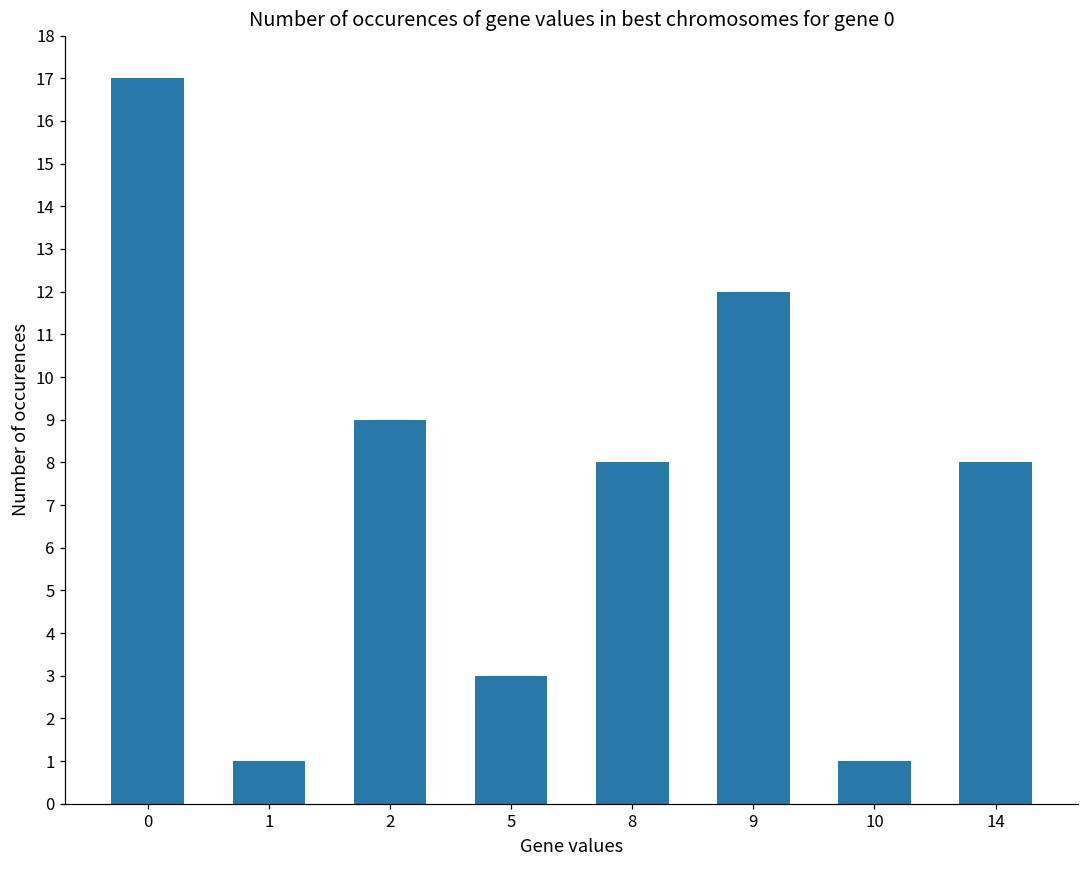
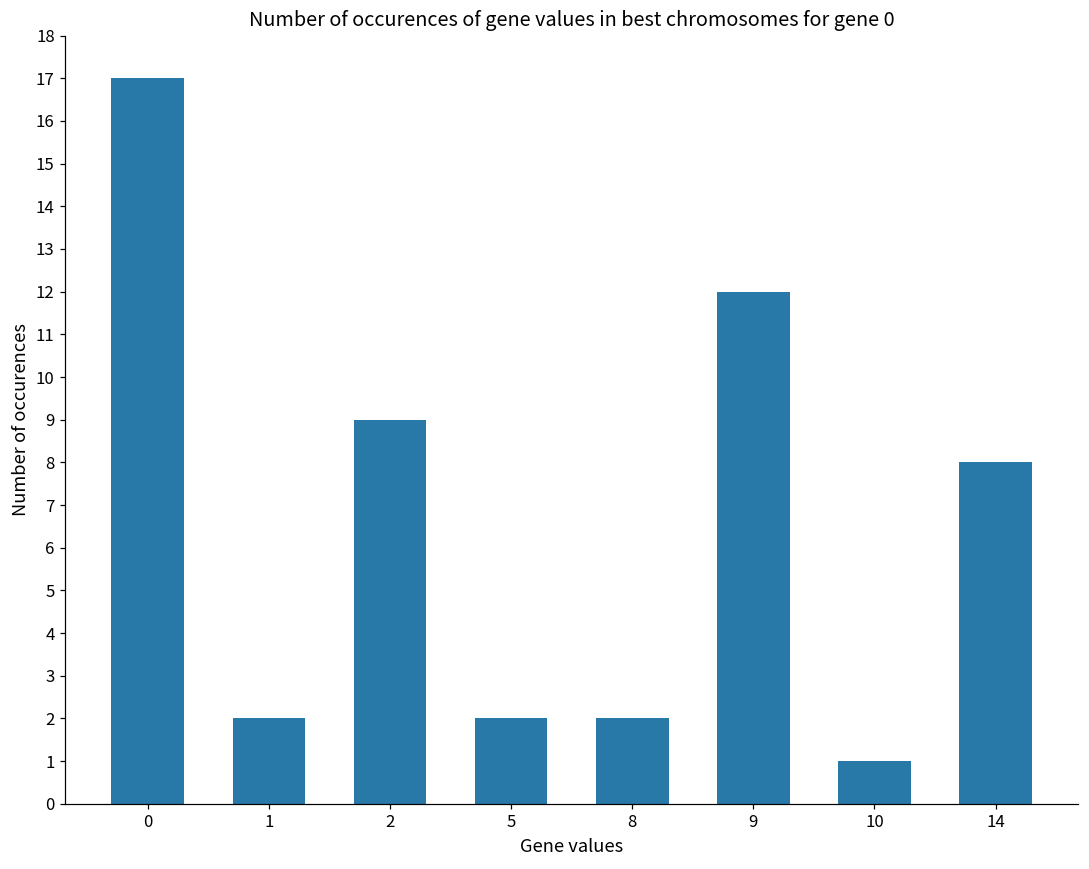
1: 1 -> 2
5: 3 -> 2
8: 8 -> 2
